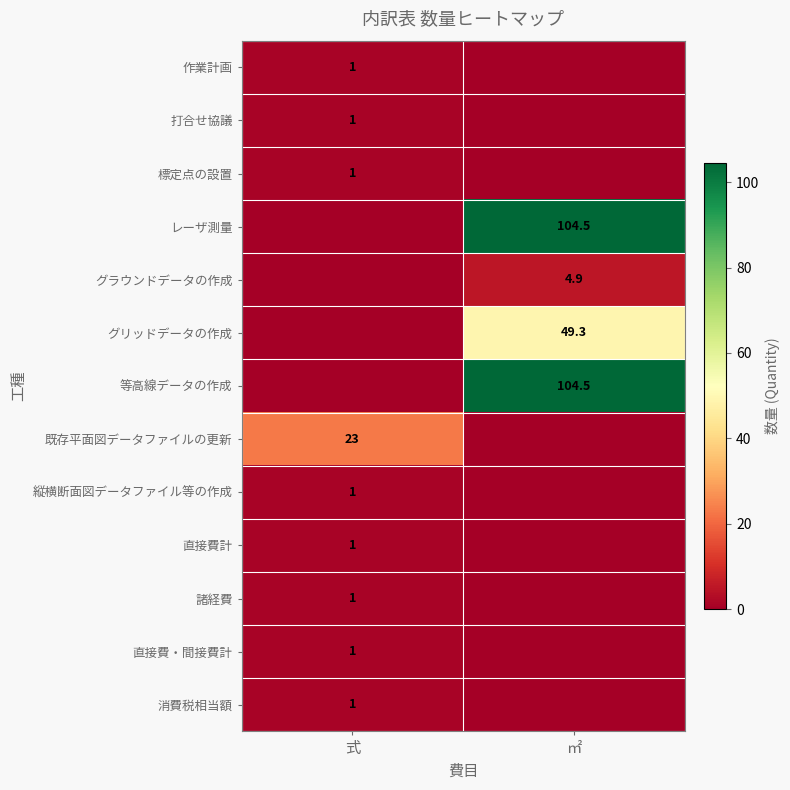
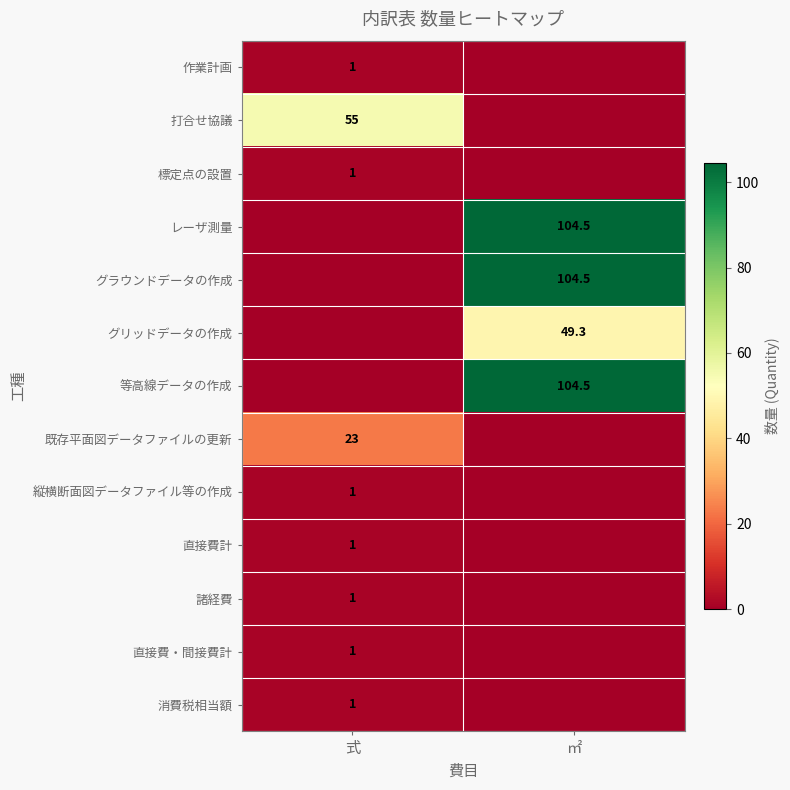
打合せ協議, 式: 1 -> 55
グラウンドデータの作成, ㎡: 4.9 -> 104.5
